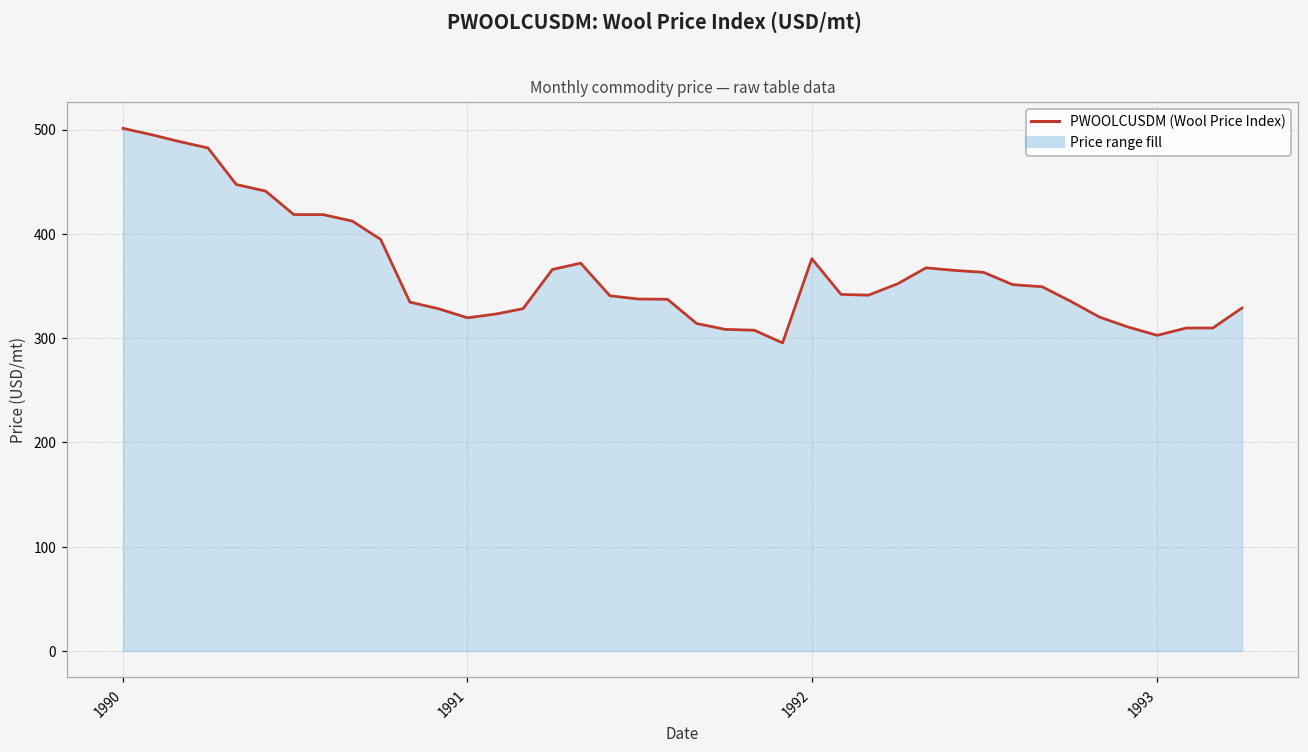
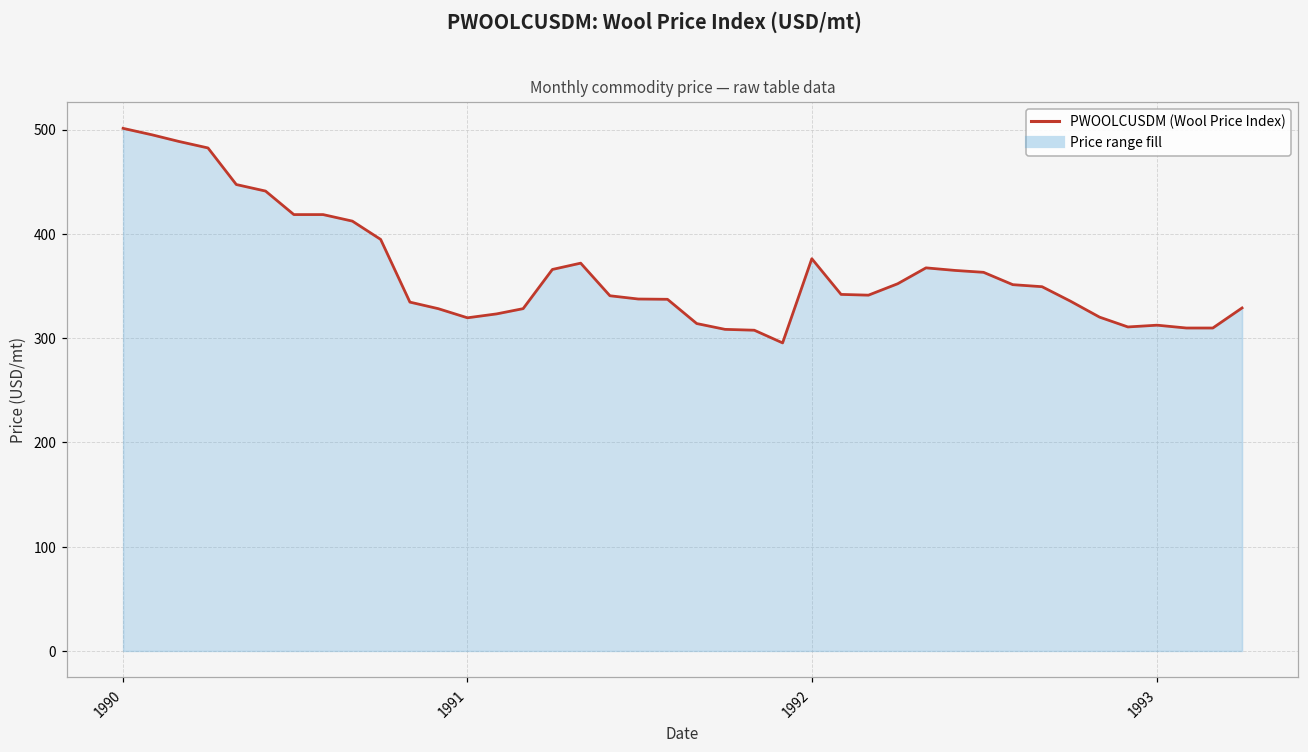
1993: 300 -> 310
